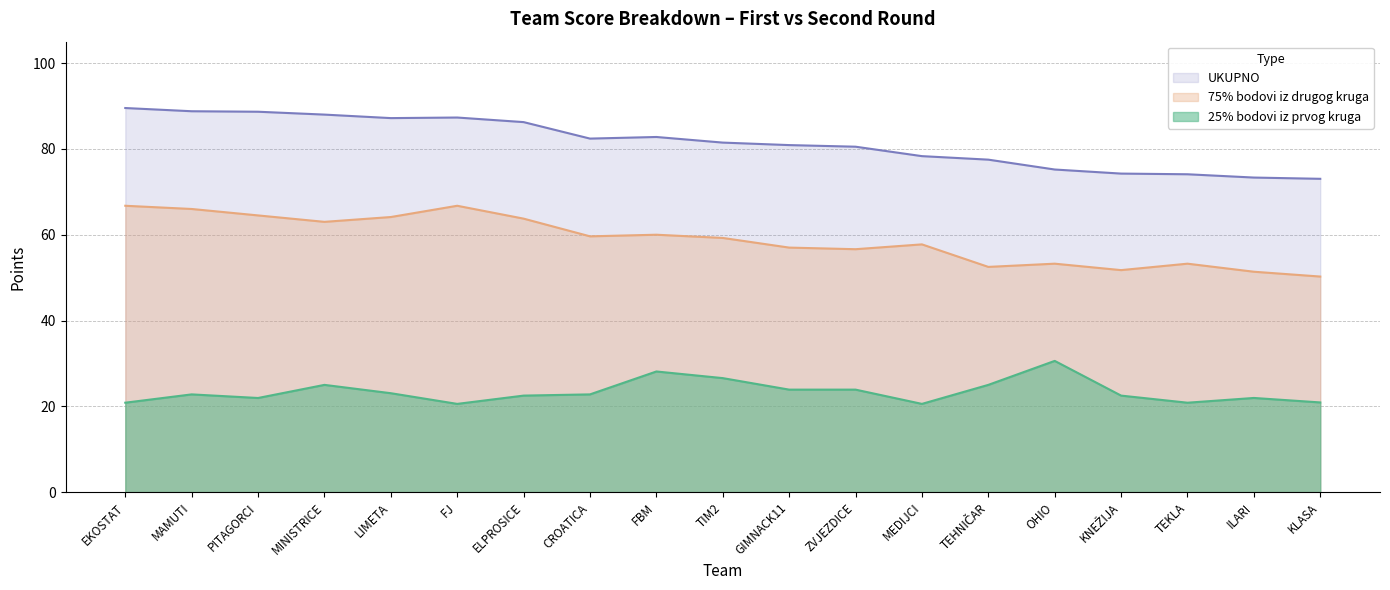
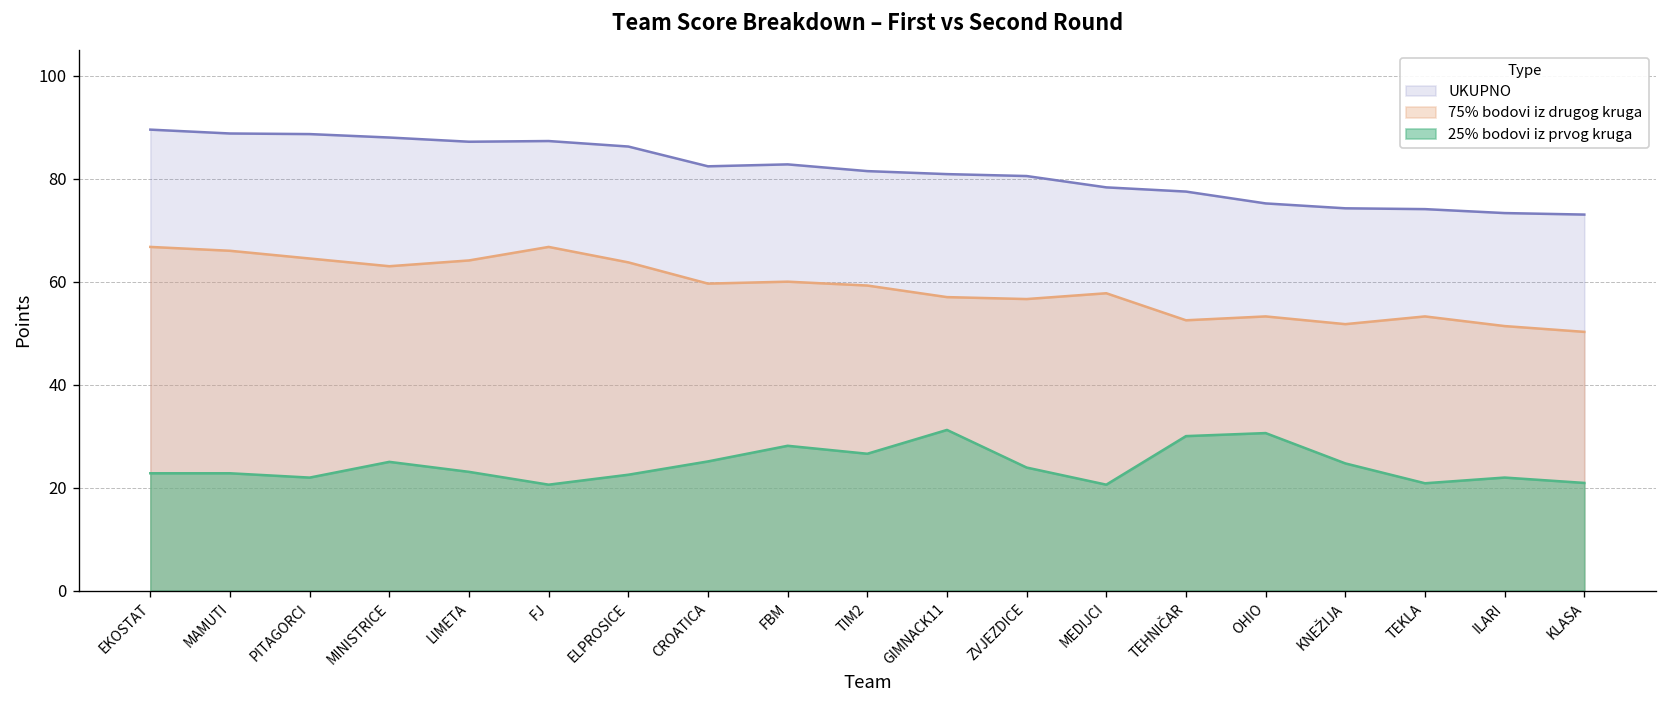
25% bodovi iz prvog kruga, EKOSTAT: 21 -> 23
25% bodovi iz prvog kruga, CROATICA: 23 -> 25
25% bodovi iz prvog kruga, GIMNACK11: 24 -> 31
25% bodovi iz prvog kruga, TEHNIČAR: 25 -> 30
25% bodovi iz prvog kruga, KNEŽIJA: 23 -> 25
